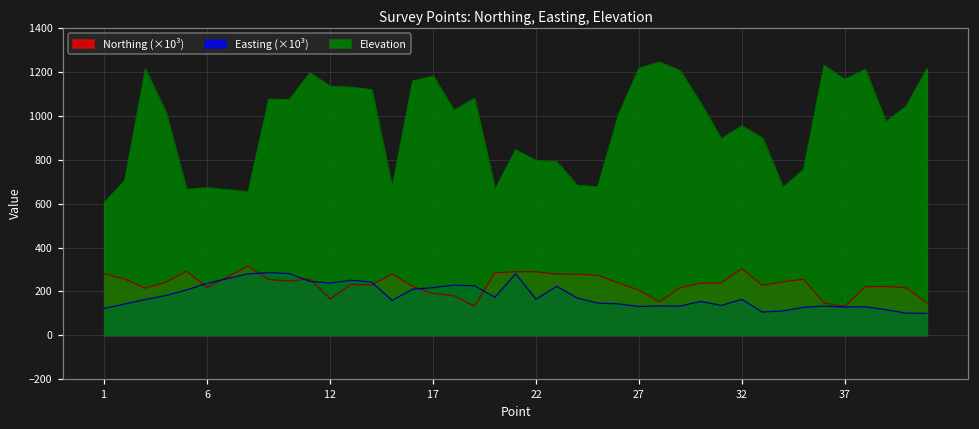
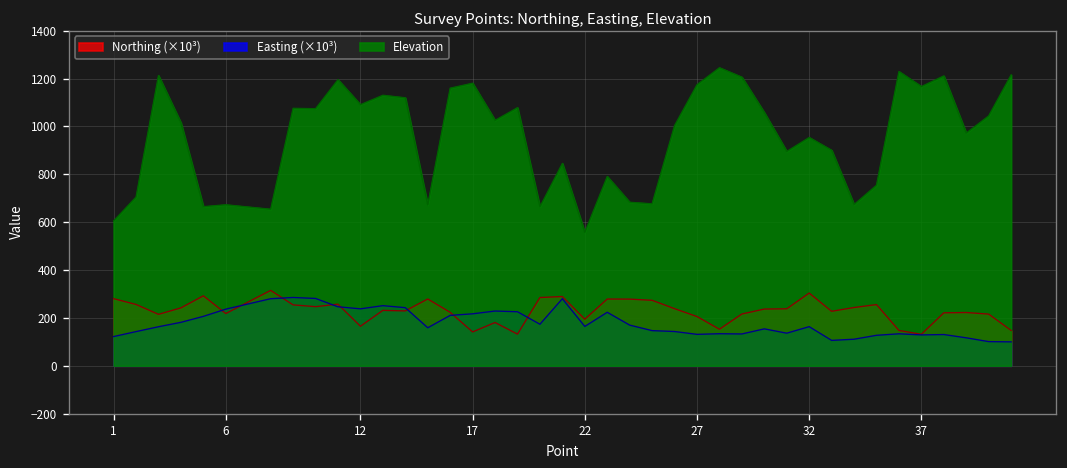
Elevation, 12: 1130 -> 1090
Northing (×10³), 17: 190 -> 140
Northing (×10³), 22: 290 -> 190
Elevation, 22: 800 -> 560
Elevation, 27: 1220 -> 1170
